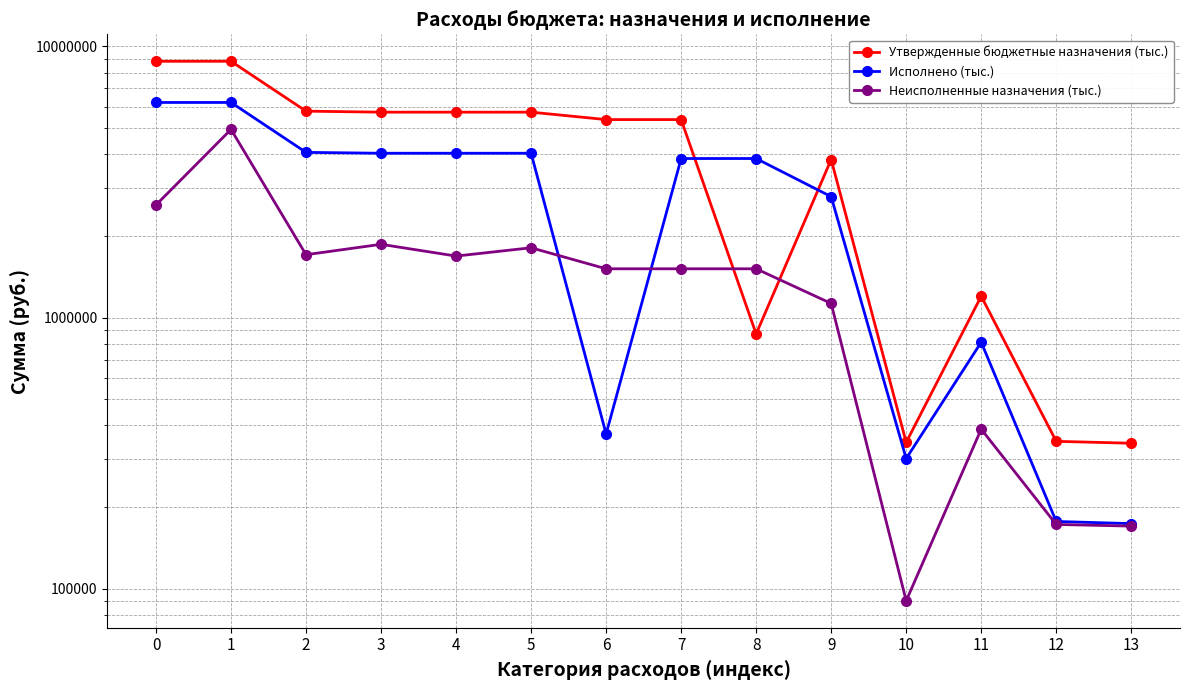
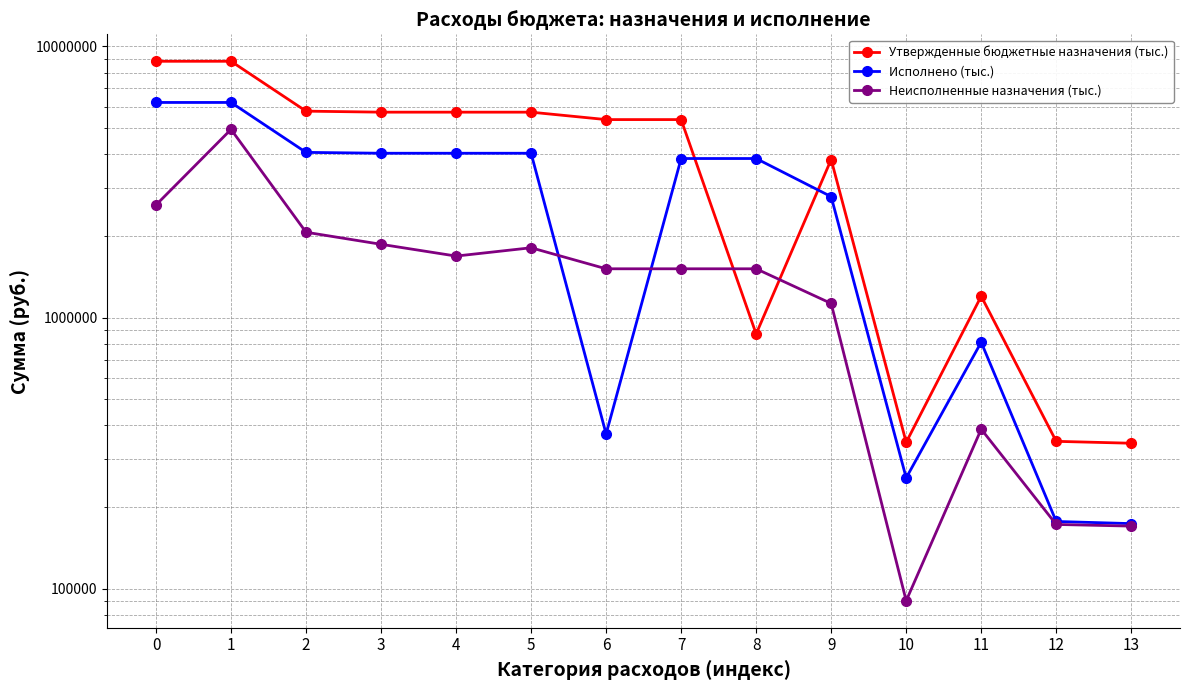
Неисполненные назначения (тыс.), 2: 1700000 -> 2100000
Исполнено (тыс.), 10: 300000 -> 260000
